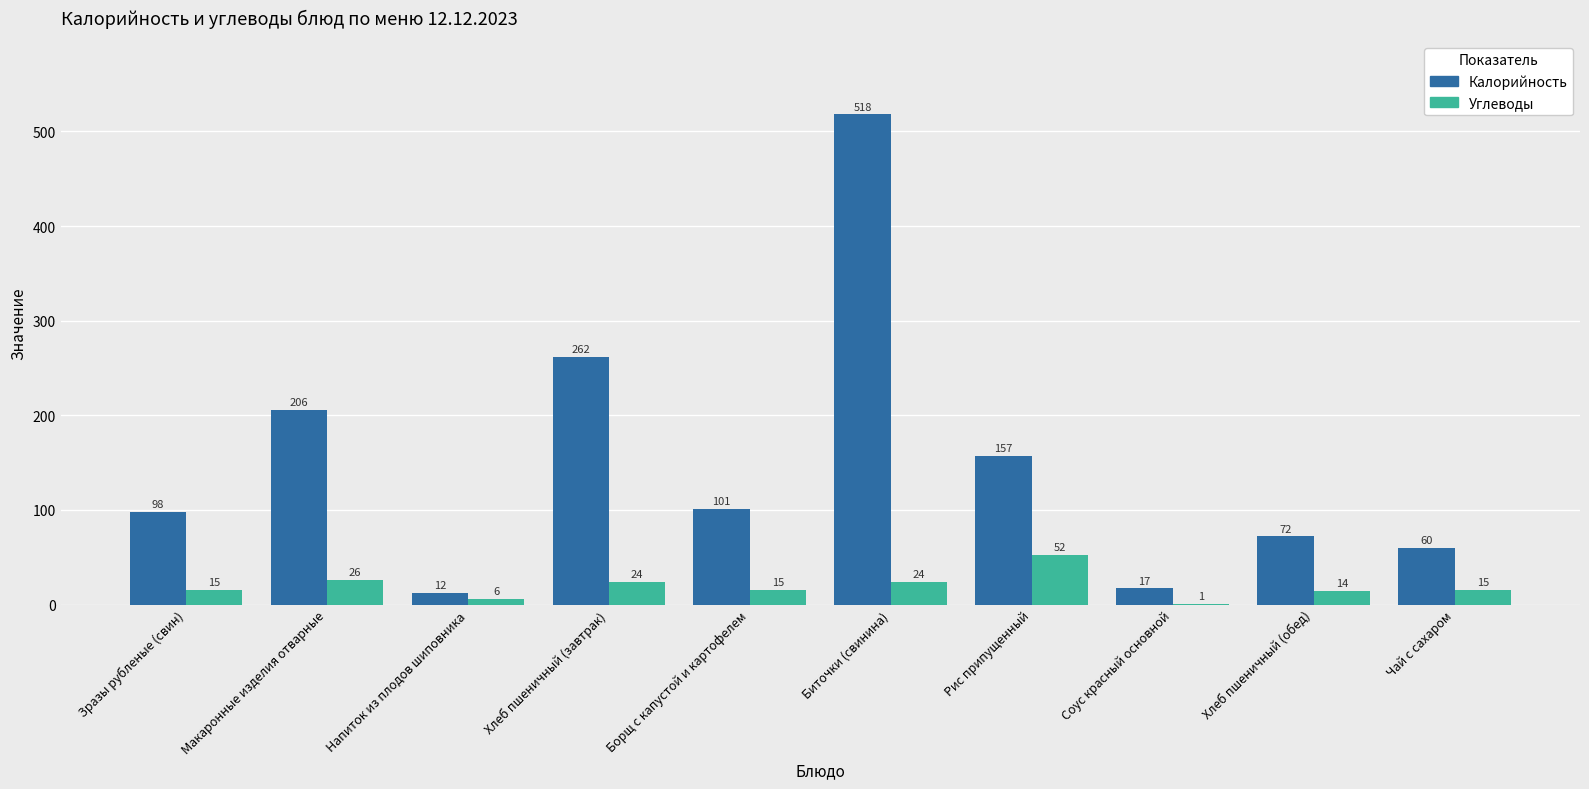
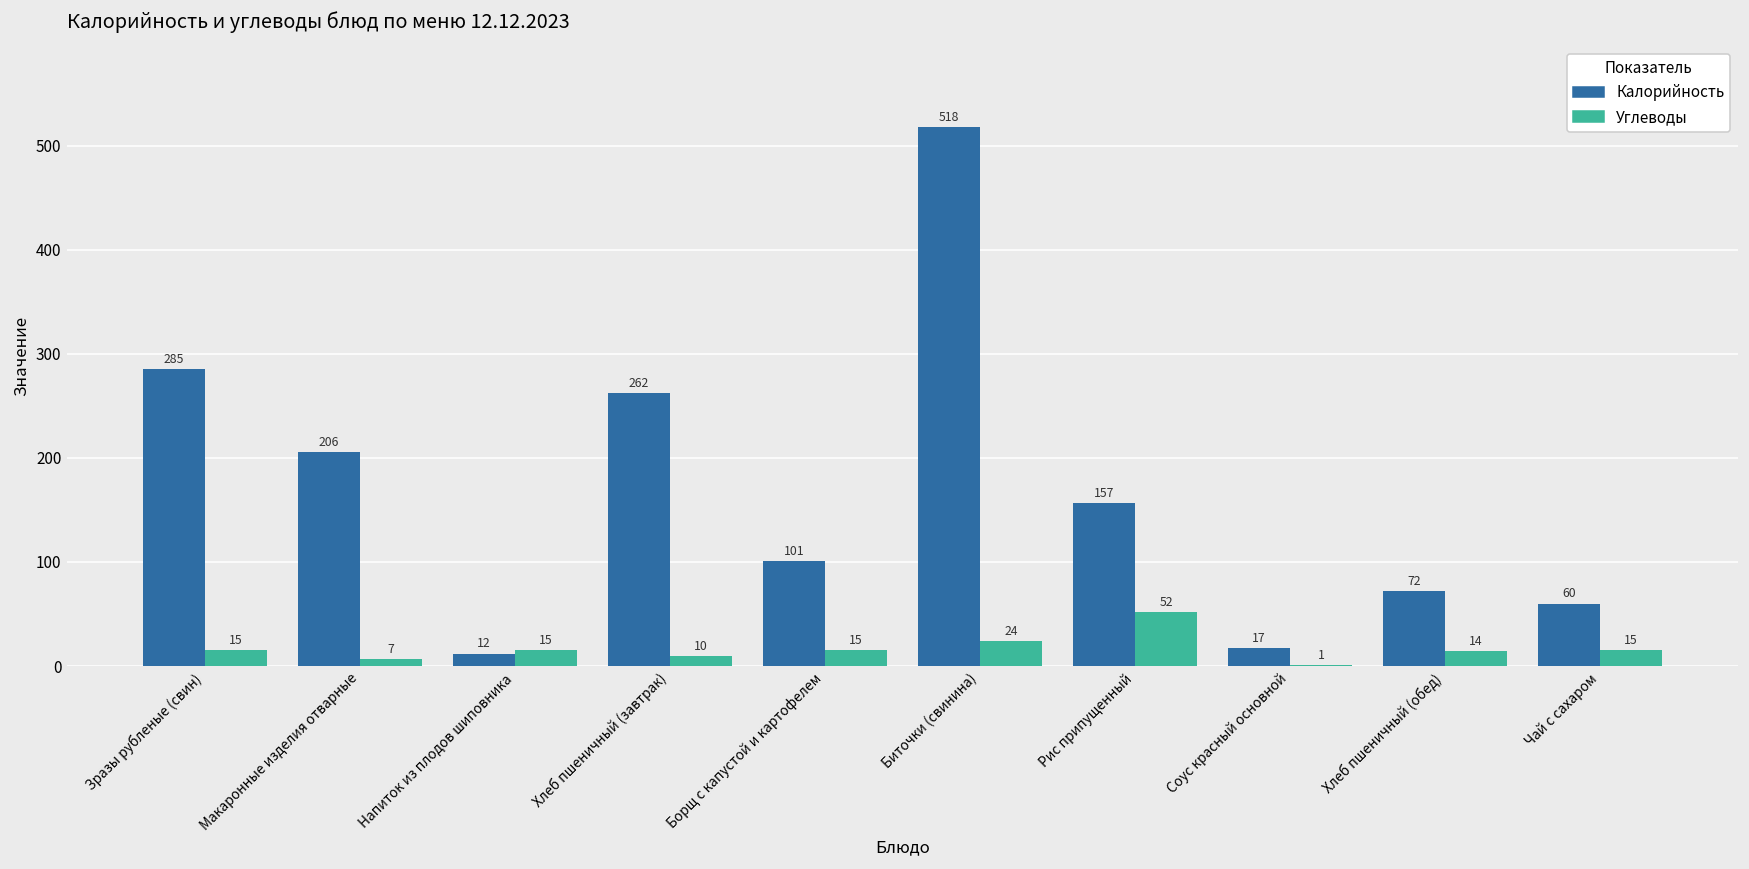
Калорийность, Зразы рубленые (свин): 98 -> 285
Углеводы, Макаронные изделия отварные: 26 -> 7
Углеводы, Напиток из плодов шиповника: 6 -> 15
Углеводы, Хлеб пшеничный (завтрак): 24 -> 10
